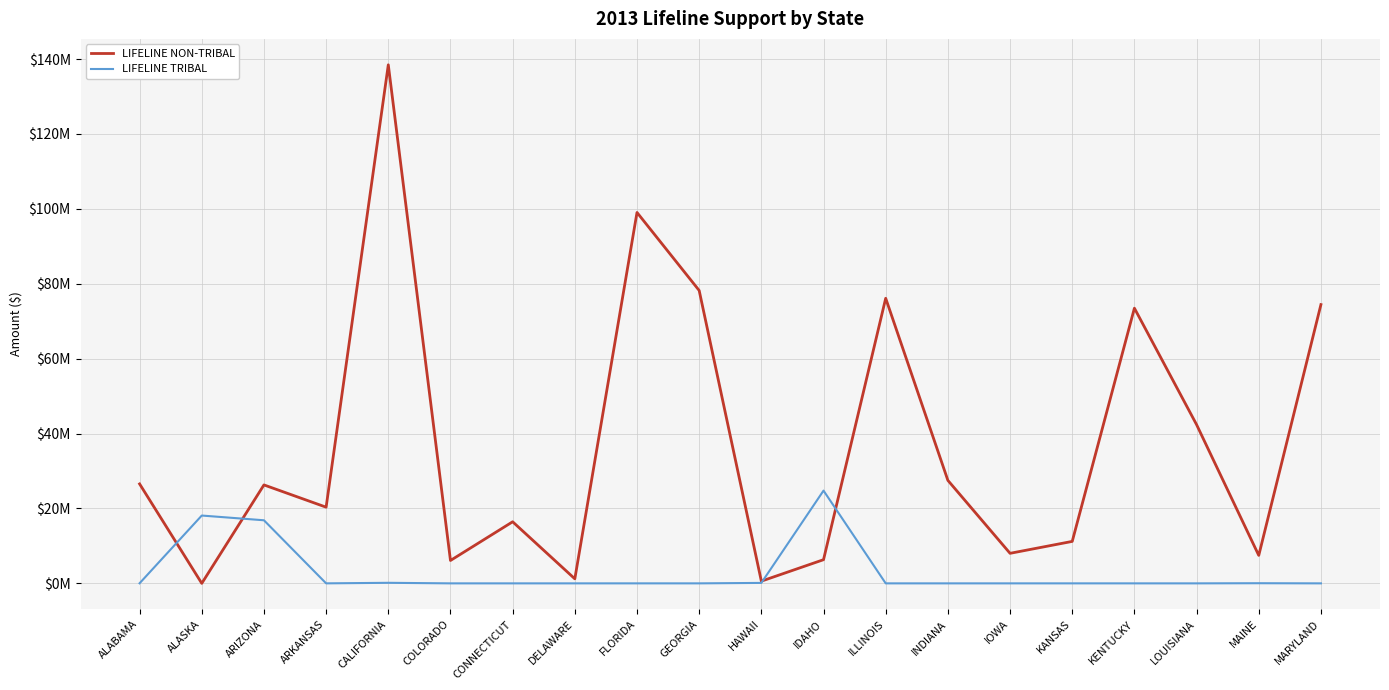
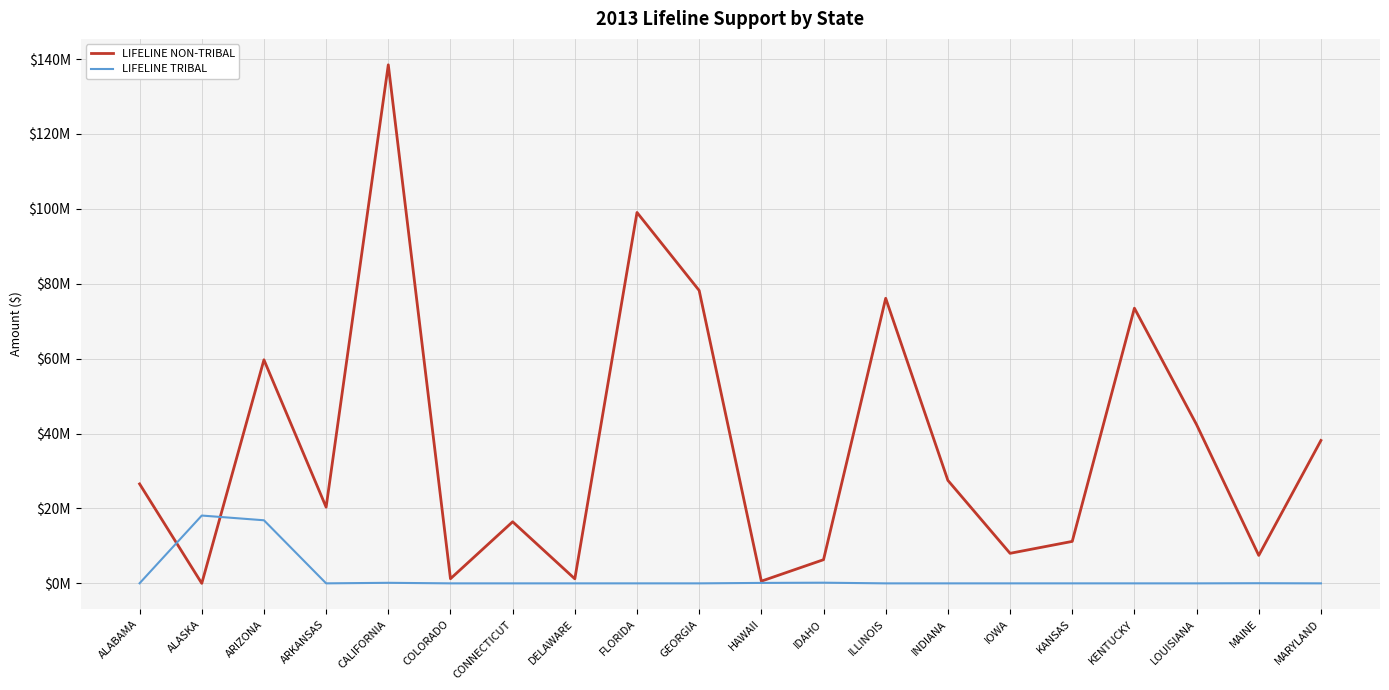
LIFELINE NON-TRIBAL, ARIZONA: $26000000 -> $60000000
LIFELINE NON-TRIBAL, COLORADO: $6000000 -> $1000000
LIFELINE TRIBAL, IDAHO: $25000000 -> $0
LIFELINE NON-TRIBAL, MARYLAND: $74000000 -> $38000000
